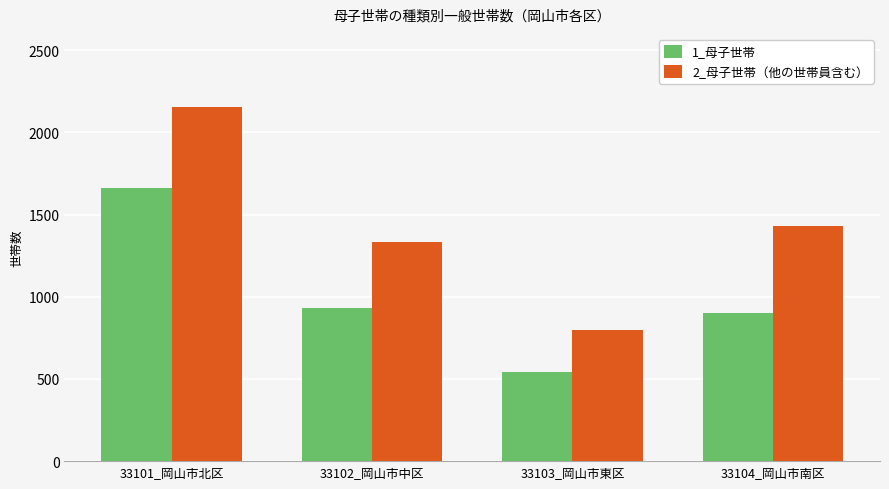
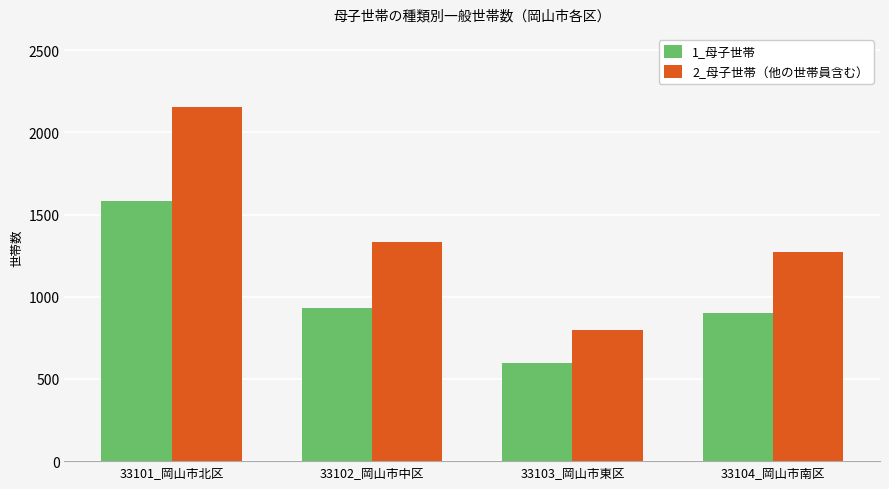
1_母子世帯, 33101_岡山市北区: 1670 -> 1580
1_母子世帯, 33103_岡山市東区: 550 -> 600
2_母子世帯（他の世帯員含む）, 33104_岡山市南区: 1430 -> 1270
